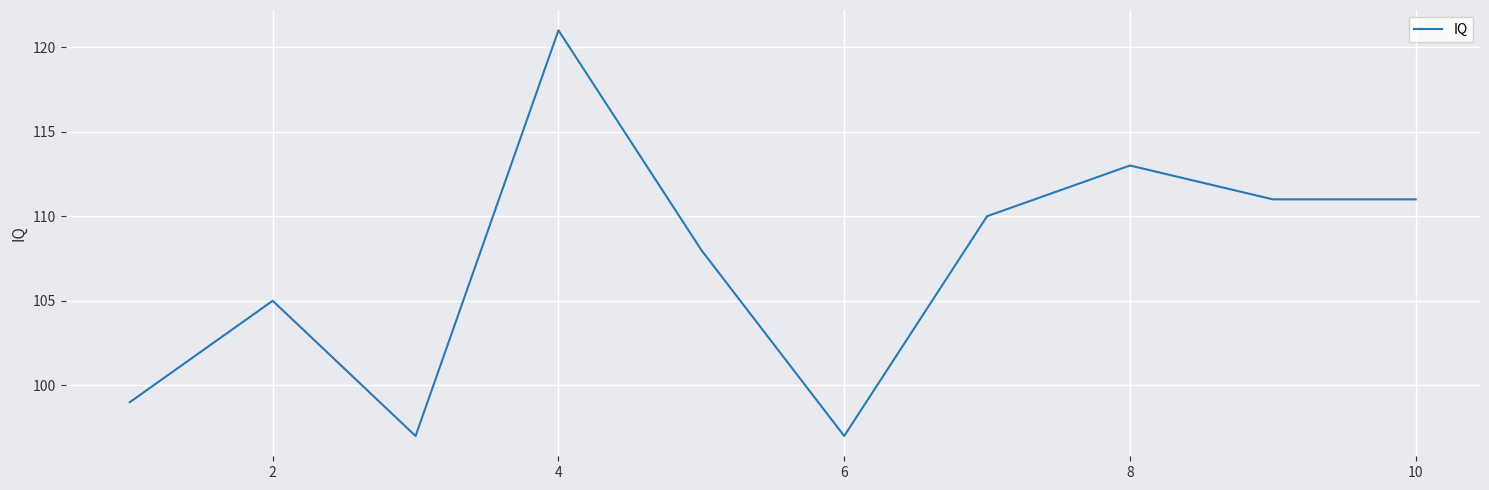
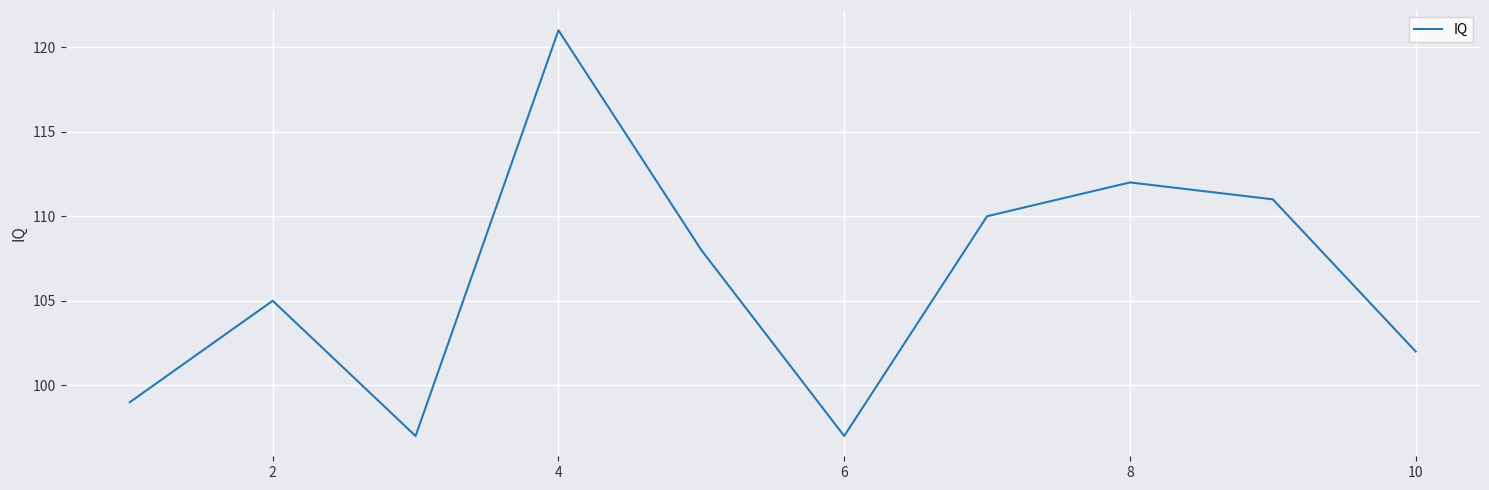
8: 113 -> 112
10: 111 -> 102
